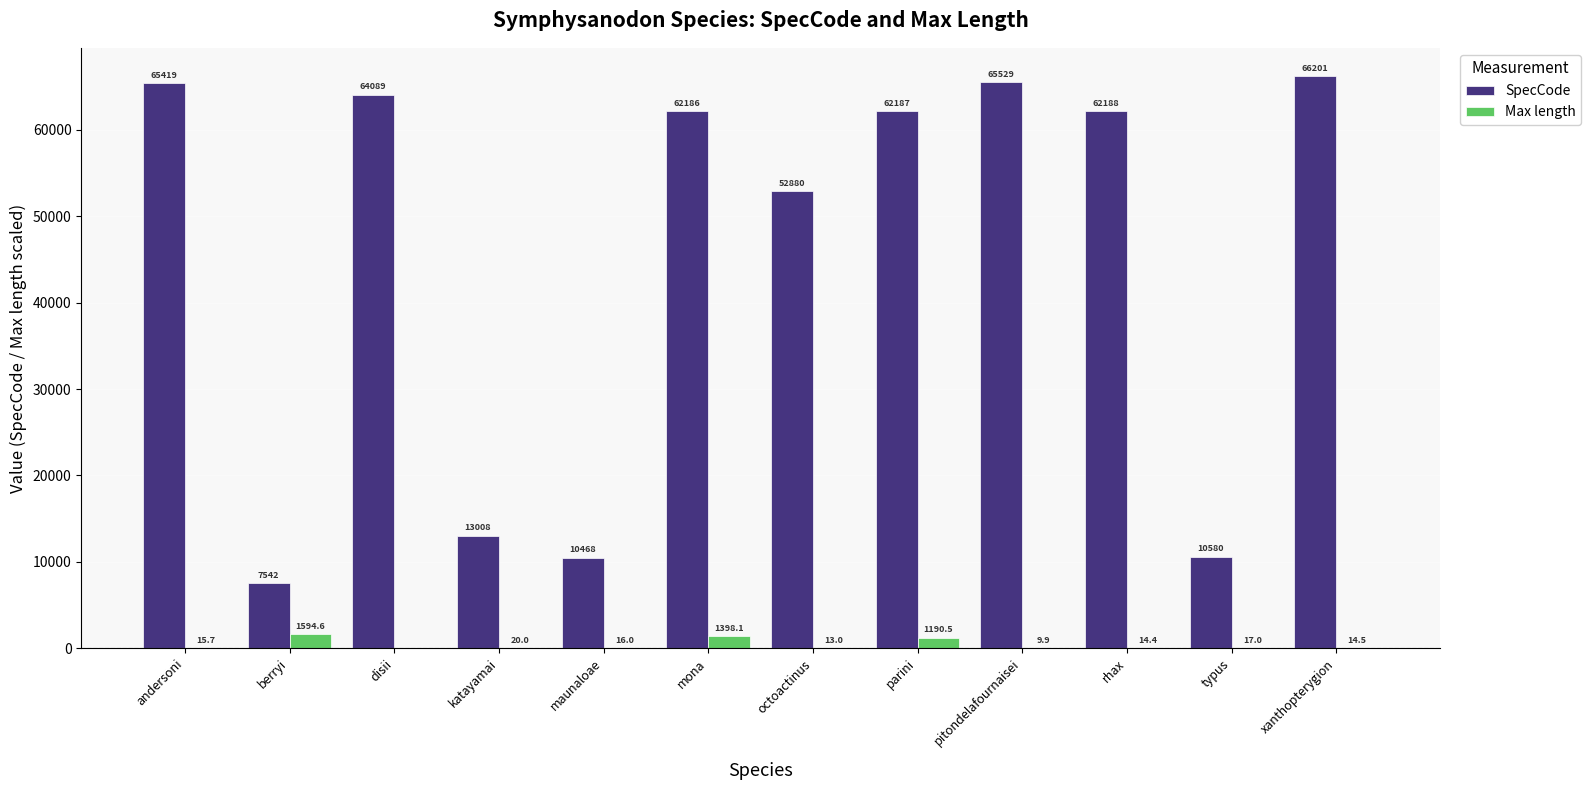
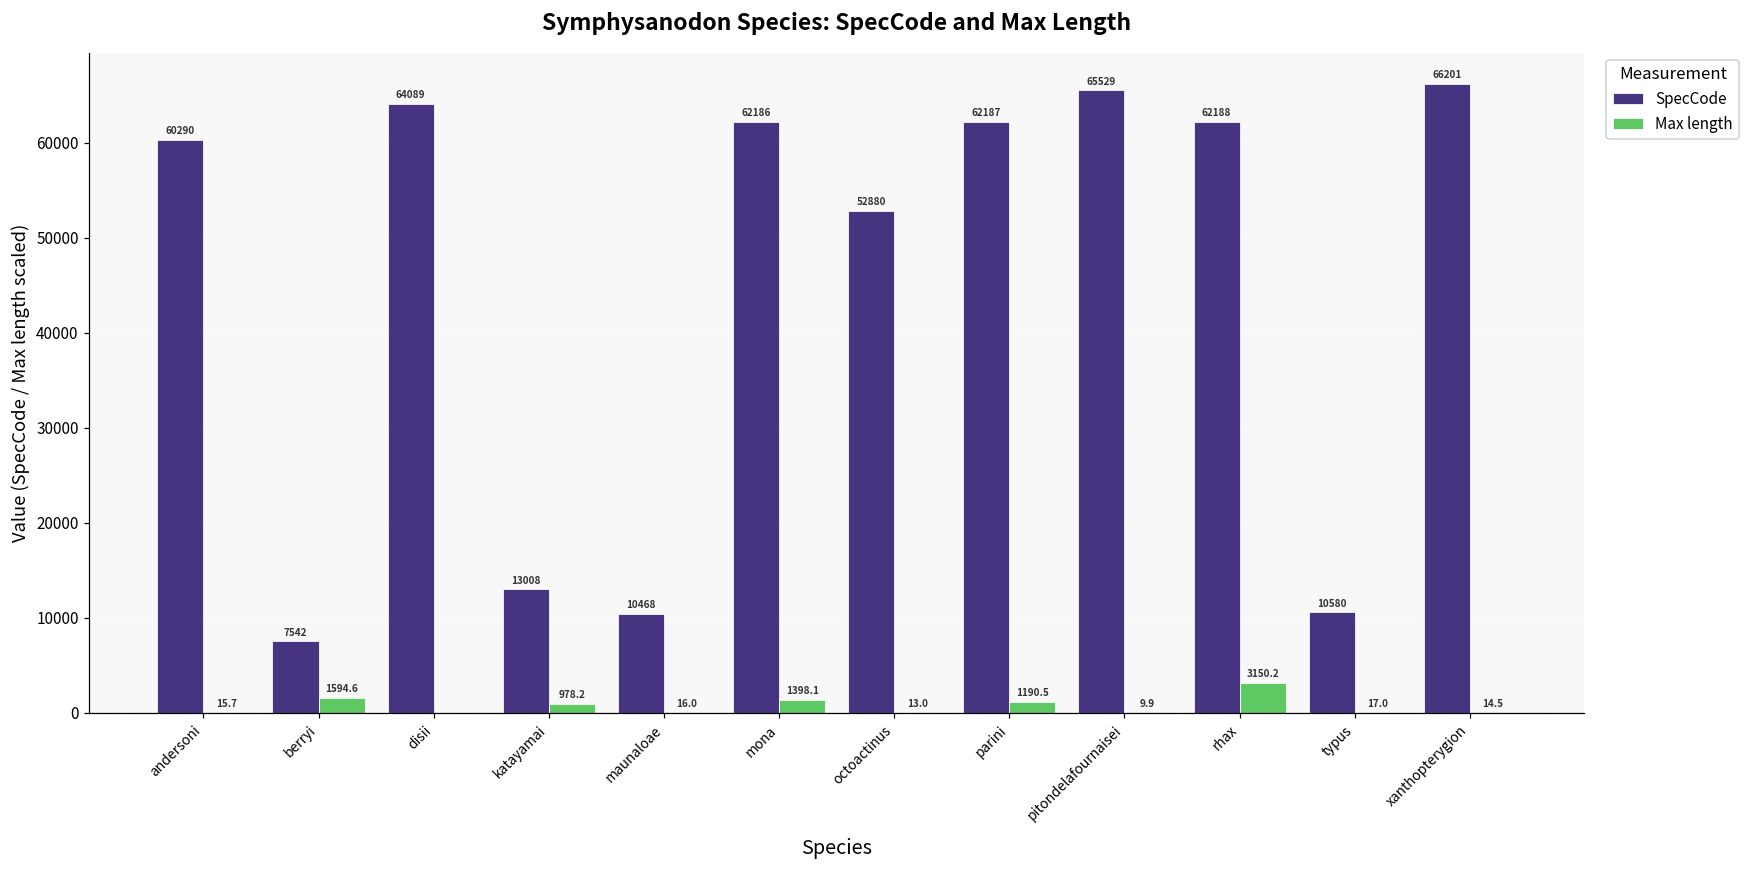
SpecCode, andersoni: 65419 -> 60290
Max length, katayamai: 20.0 -> 978.2
Max length, rhax: 14.4 -> 3150.2
